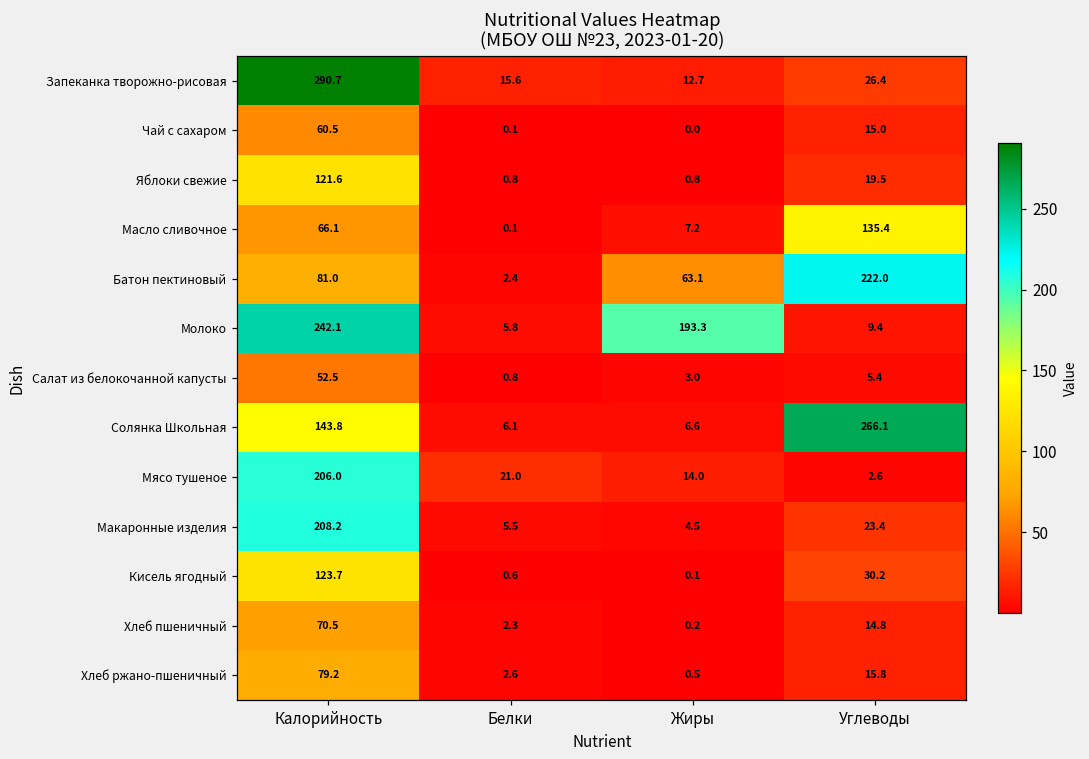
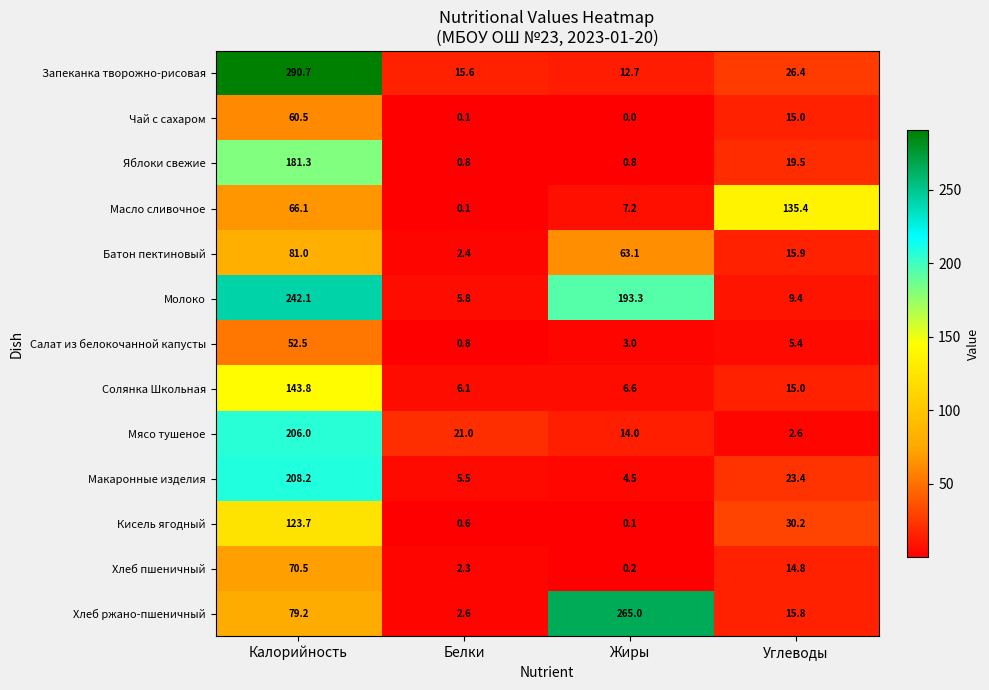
Яблоки свежие, Калорийность: 121.6 -> 181.3
Батон пектиновый, Углеводы: 222.0 -> 15.9
Солянка Школьная, Углеводы: 266.1 -> 15.0
Хлеб ржано-пшеничный, Жиры: 0.5 -> 265.0
